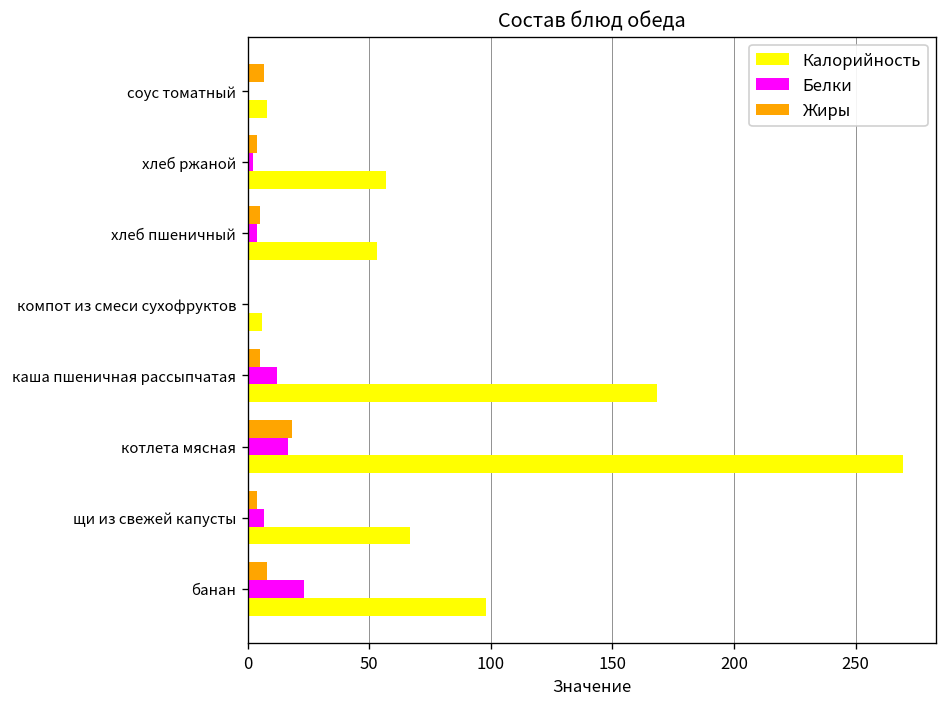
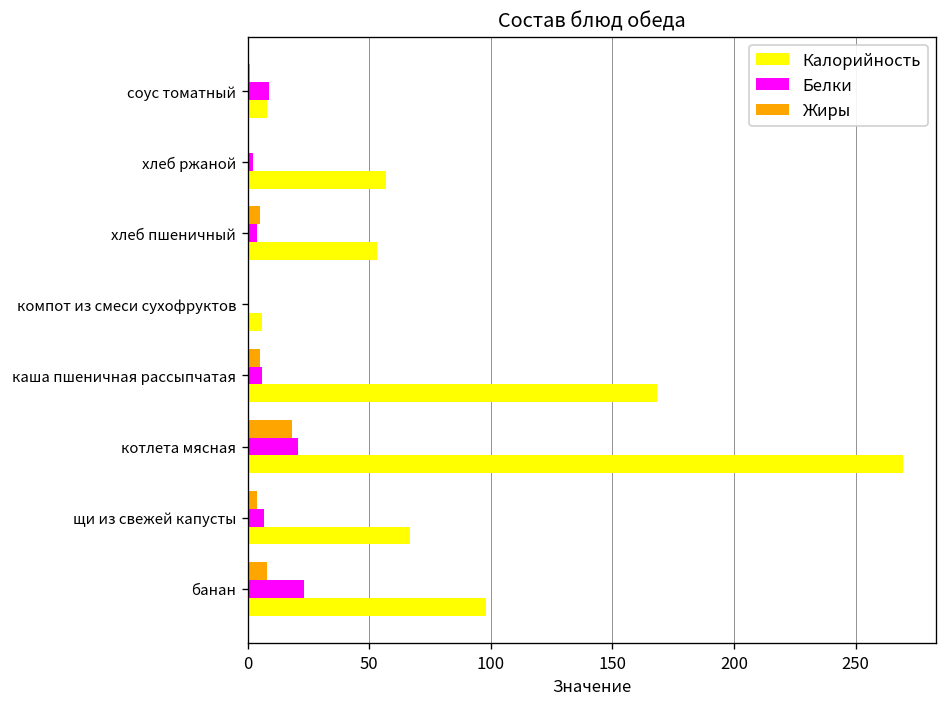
Жиры, соус томатный: 7 -> 1
Белки, соус томатный: 0 -> 9
Жиры, хлеб ржаной: 4 -> 0
Белки, каша пшеничная рассыпчатая: 12 -> 6
Белки, котлета мясная: 17 -> 21
